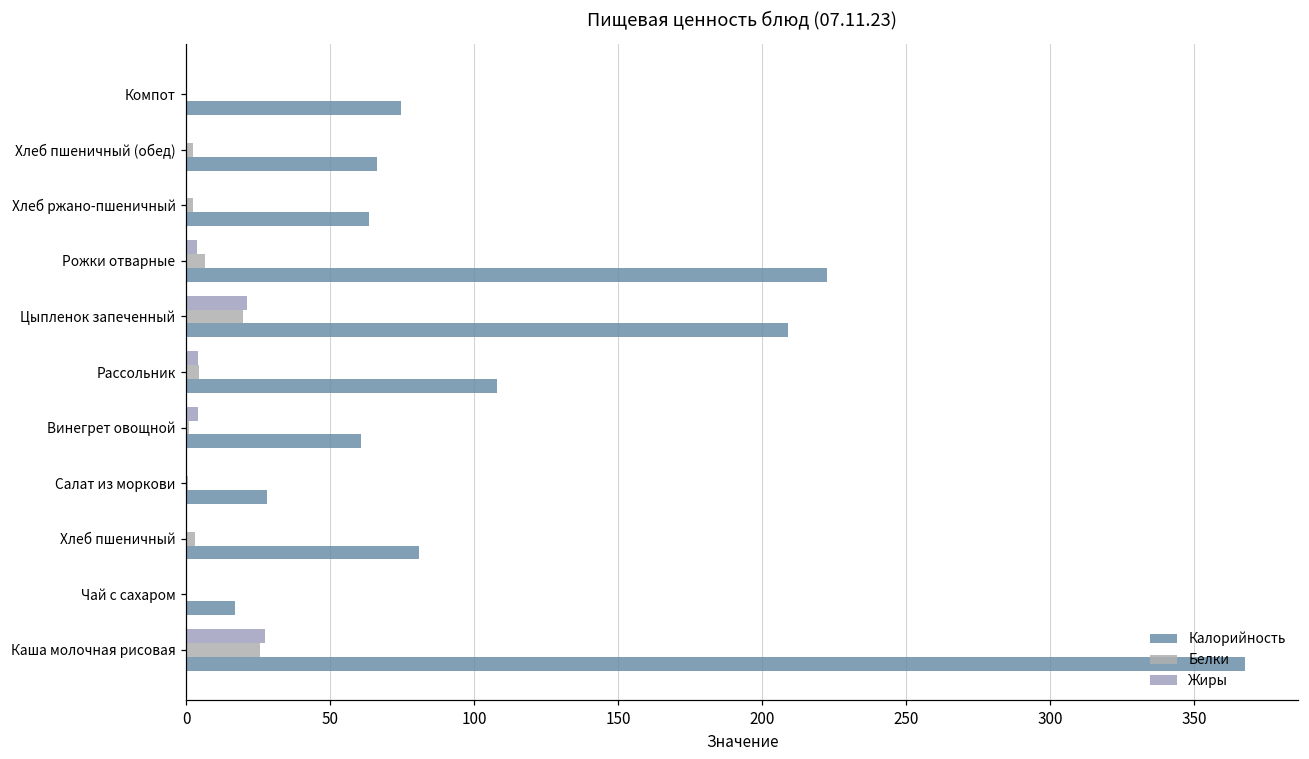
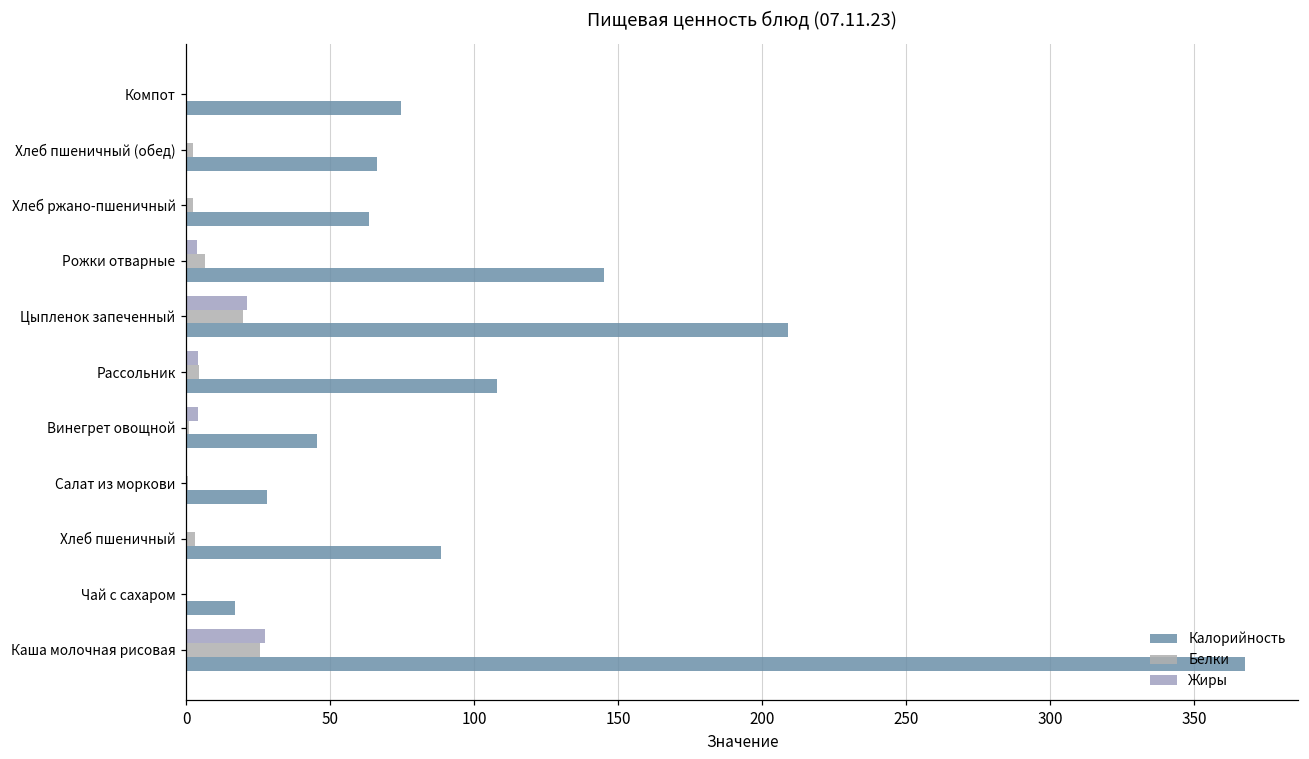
Калорийность, Рожки отварные: 222 -> 145
Калорийность, Винегрет овощной: 61 -> 45
Калорийность, Хлеб пшеничный: 81 -> 88
